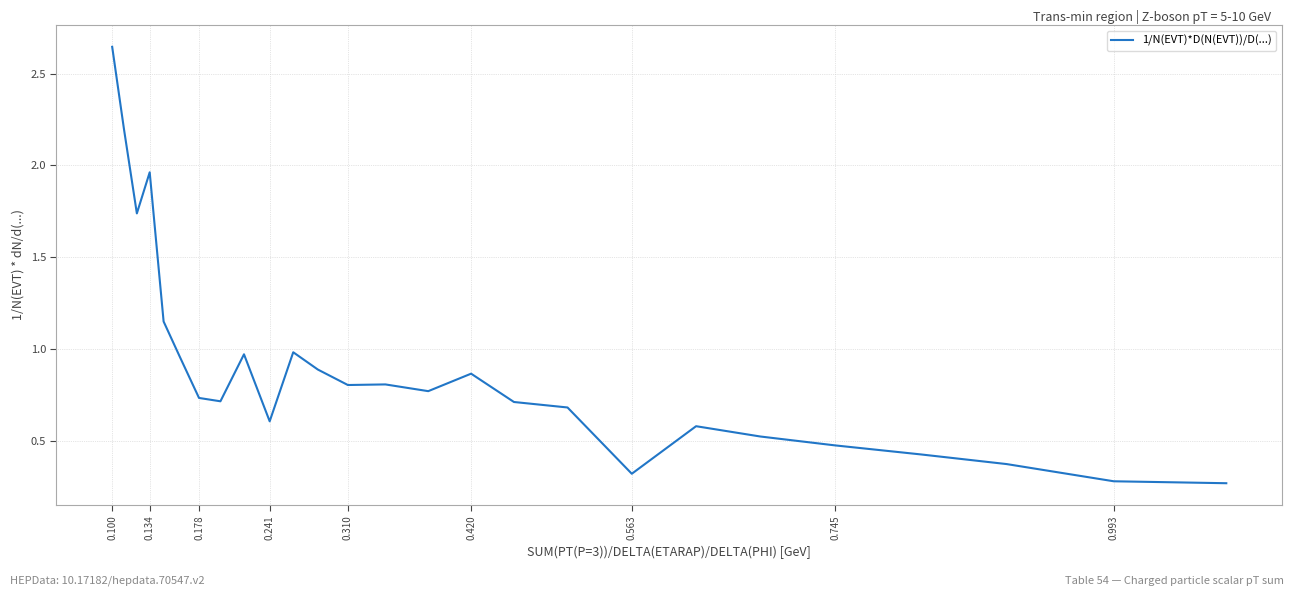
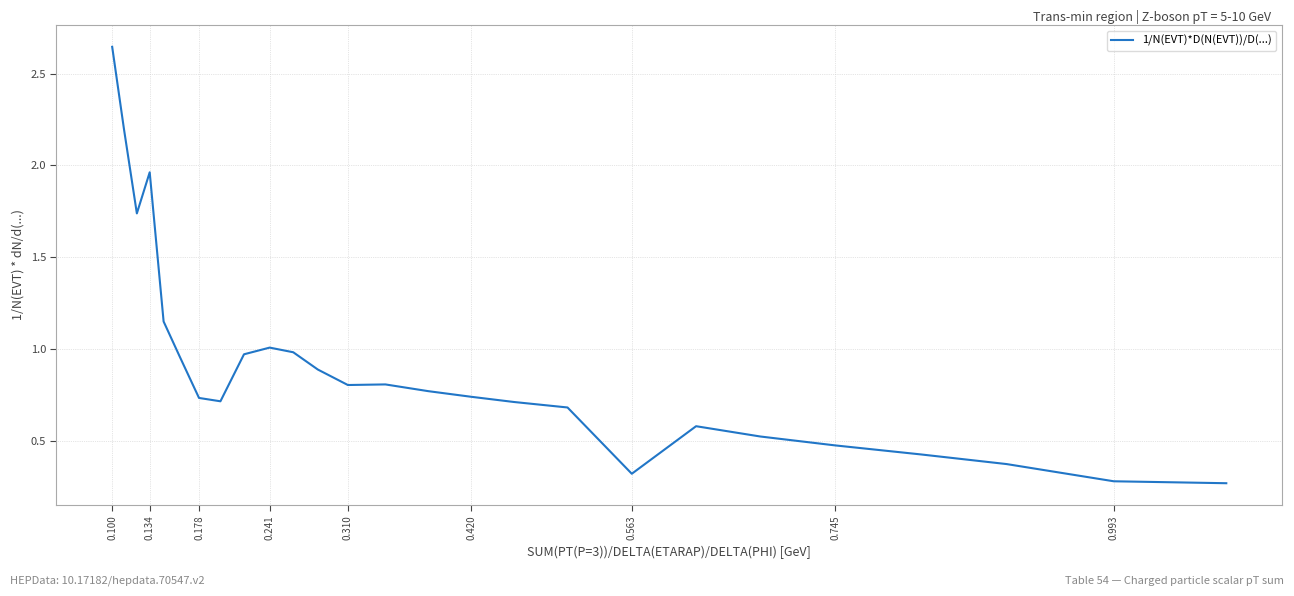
0.241: 0.61 -> 1.01
0.420: 0.86 -> 0.74
